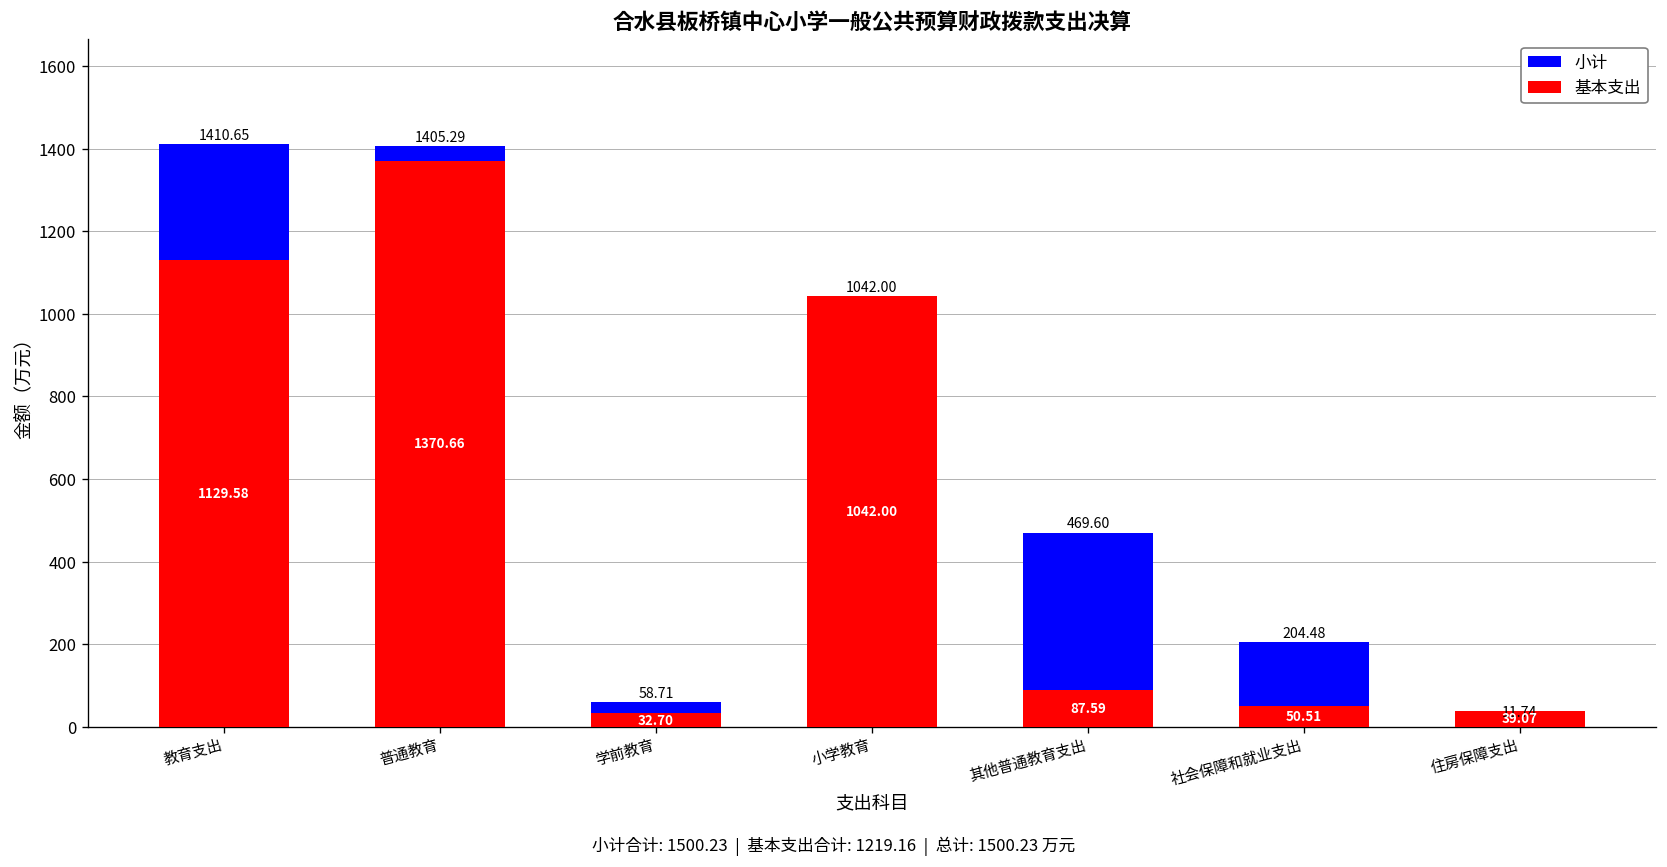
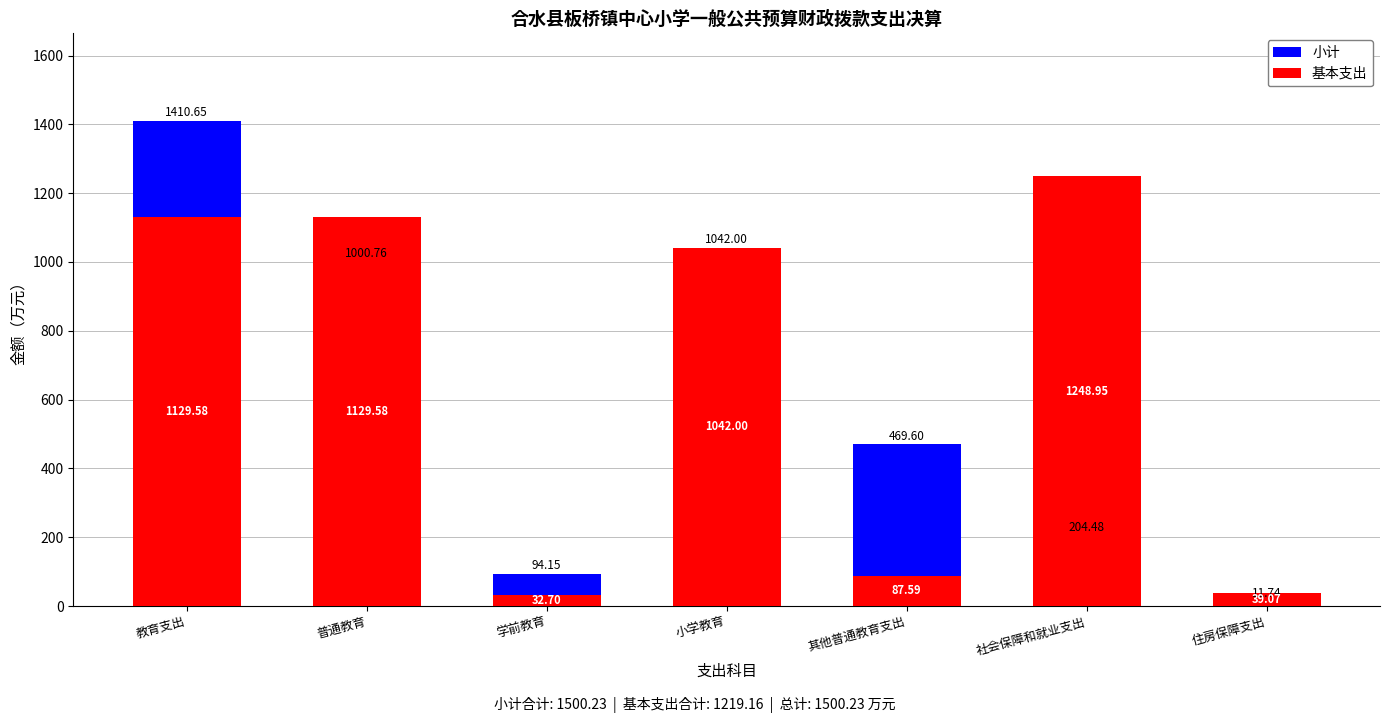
小计, 普通教育: 1405.29 -> 1000.76
基本支出, 普通教育: 1370.66 -> 1129.58
小计, 学前教育: 58.71 -> 94.15
基本支出, 社会保障和就业支出: 50.51 -> 1248.95
